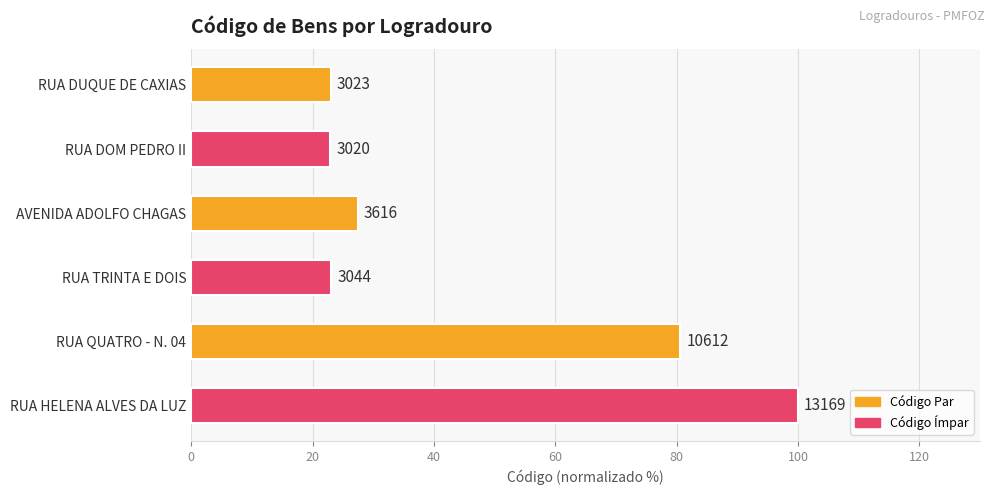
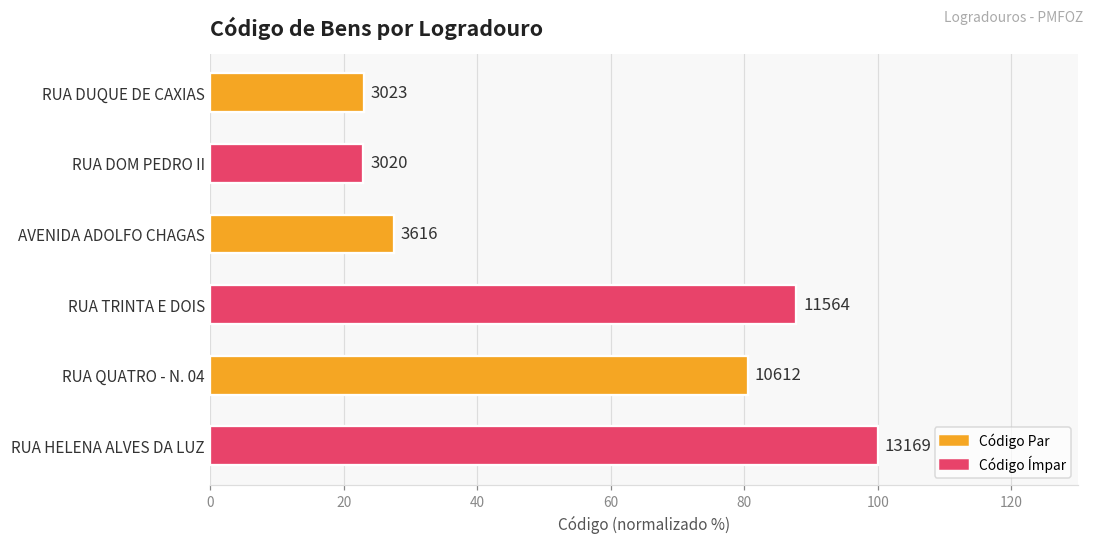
RUA TRINTA E DOIS: 3044 -> 11564
